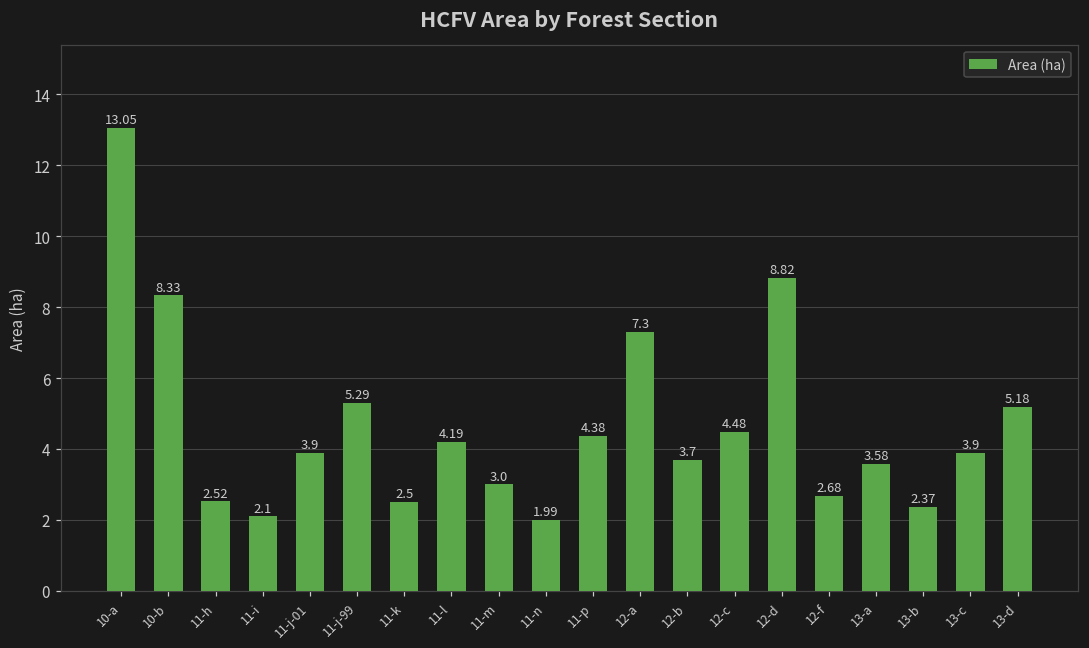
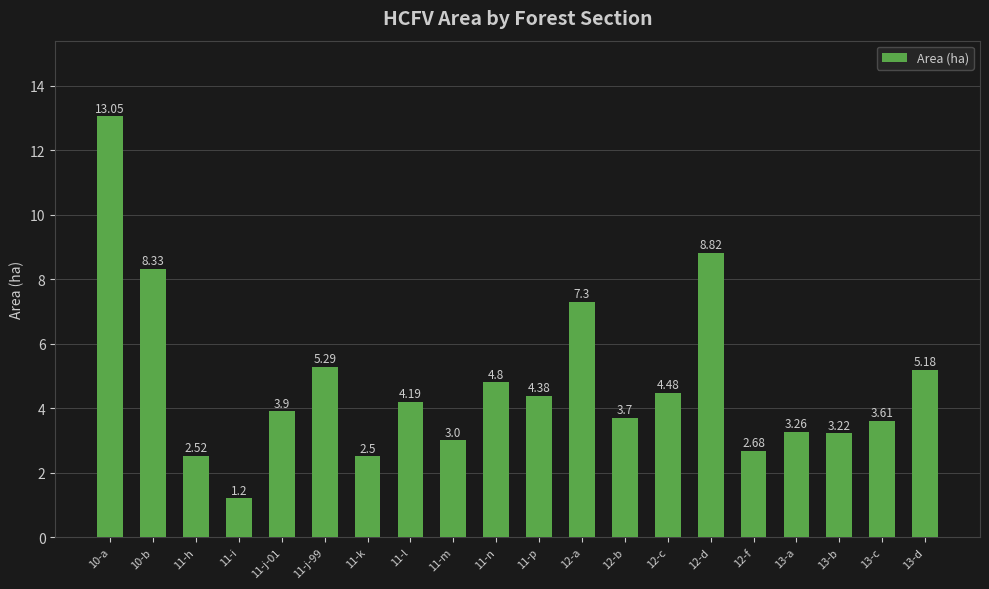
11-i: 2.1 -> 1.2
11-n: 1.99 -> 4.8
13-a: 3.58 -> 3.26
13-b: 2.37 -> 3.22
13-c: 3.9 -> 3.61
